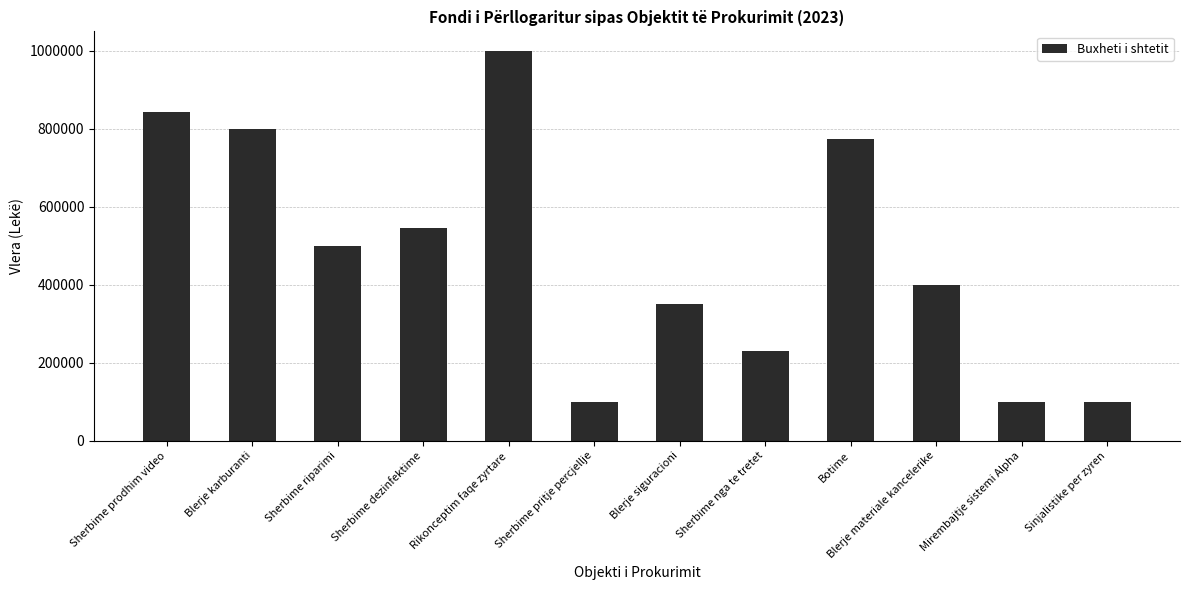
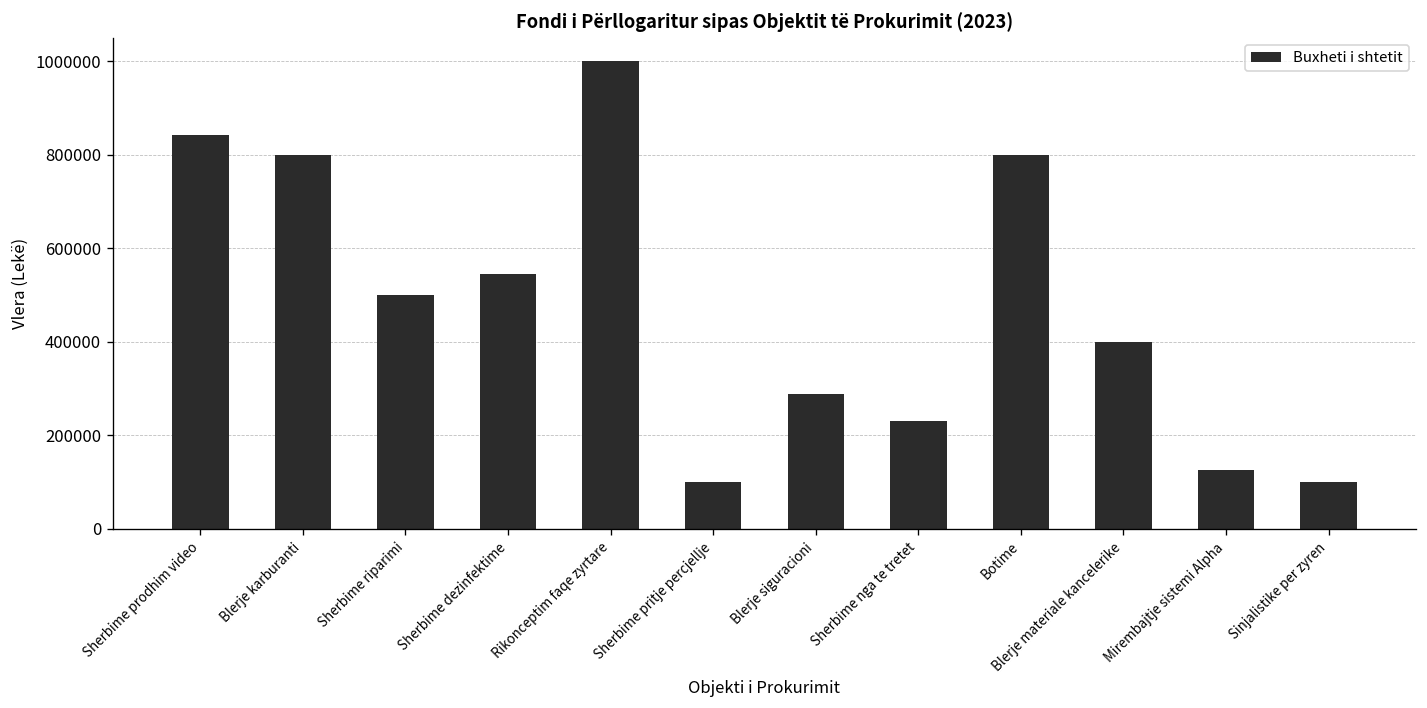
Blerje siguracioni: 350000 -> 290000
Botime: 770000 -> 800000
Mirembajtje sistemi Alpha: 100000 -> 130000
